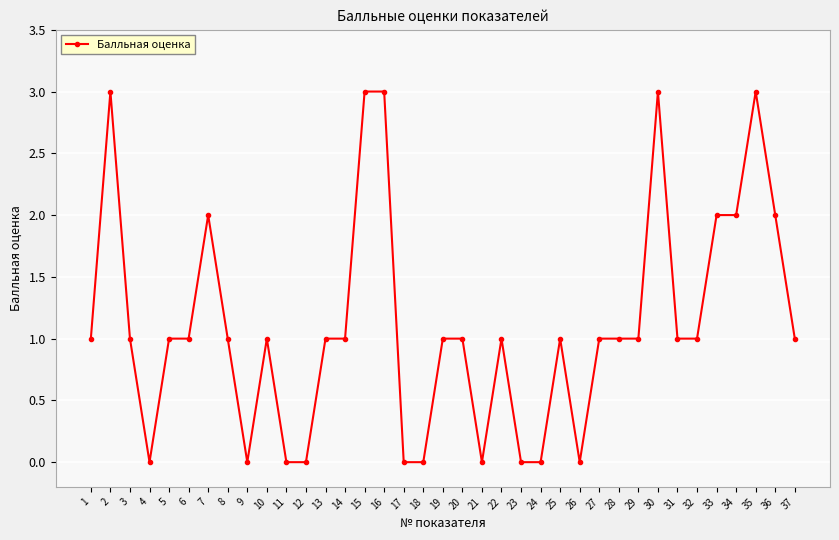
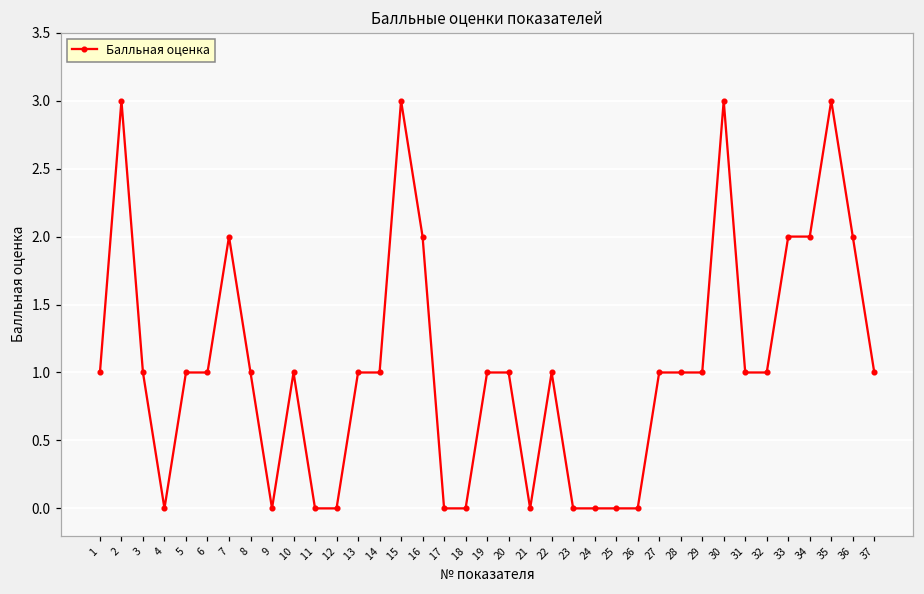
16: 3 -> 2
25: 1 -> 0
